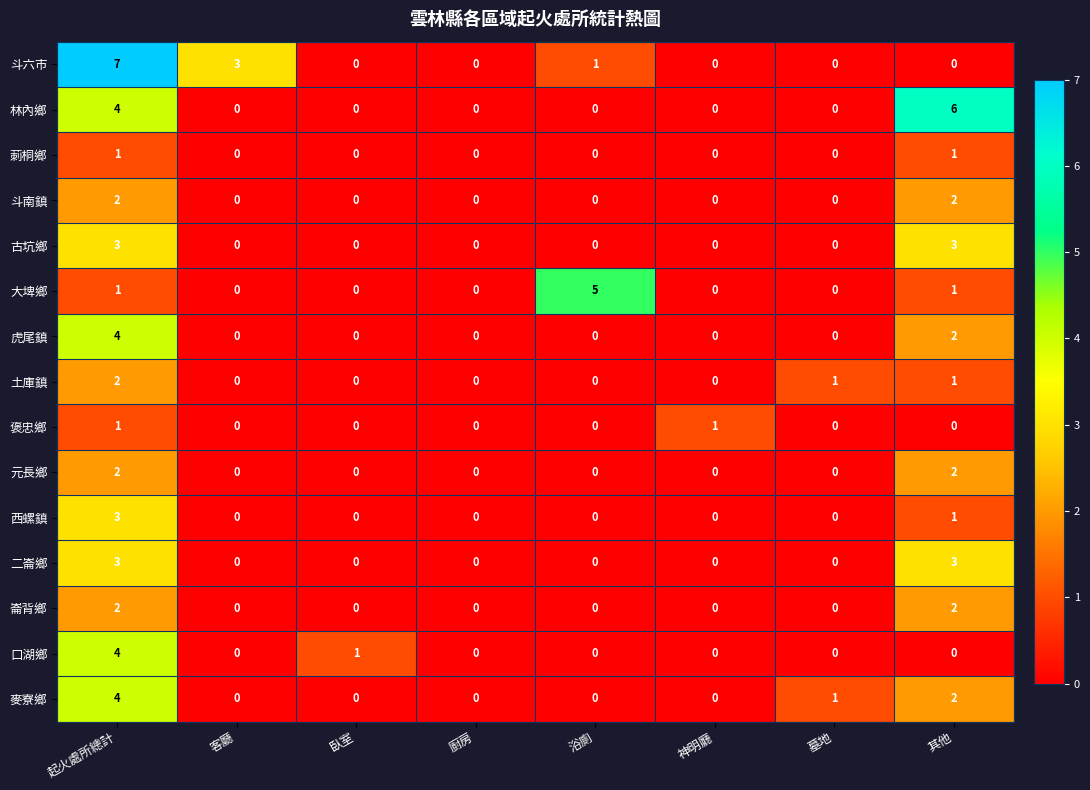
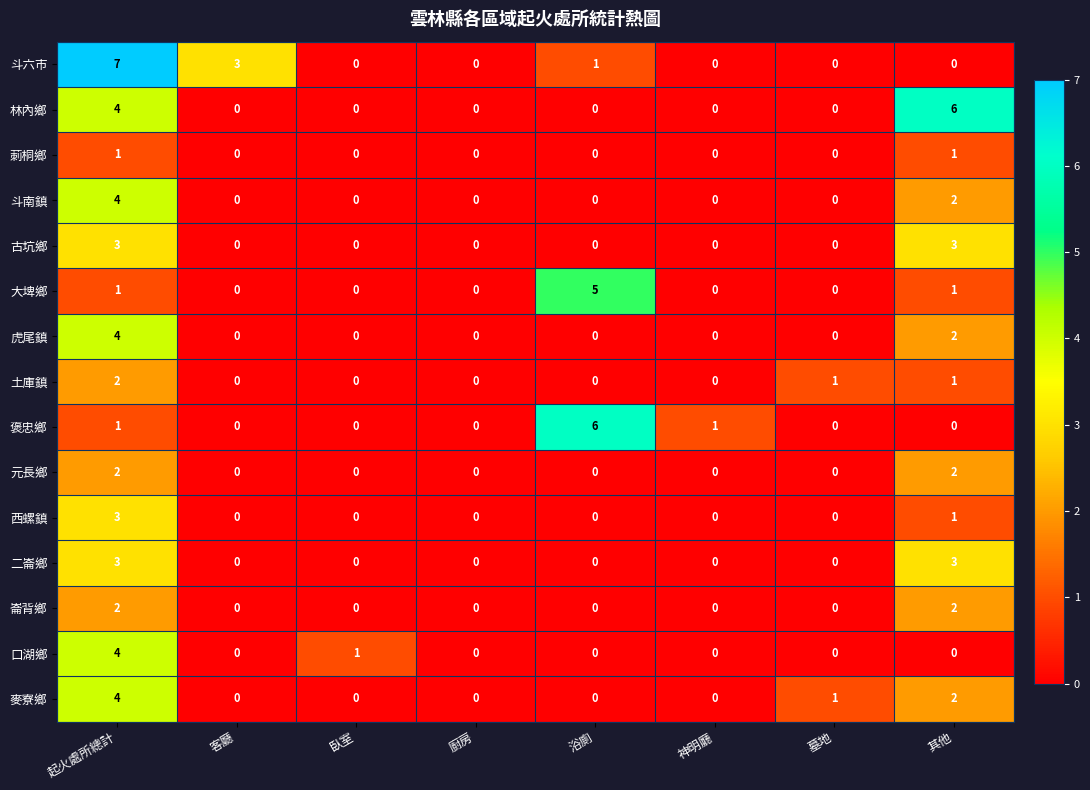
斗南鎮, 起火處所總計: 2 -> 4
褒忠鄉, 浴廁: 0 -> 6
